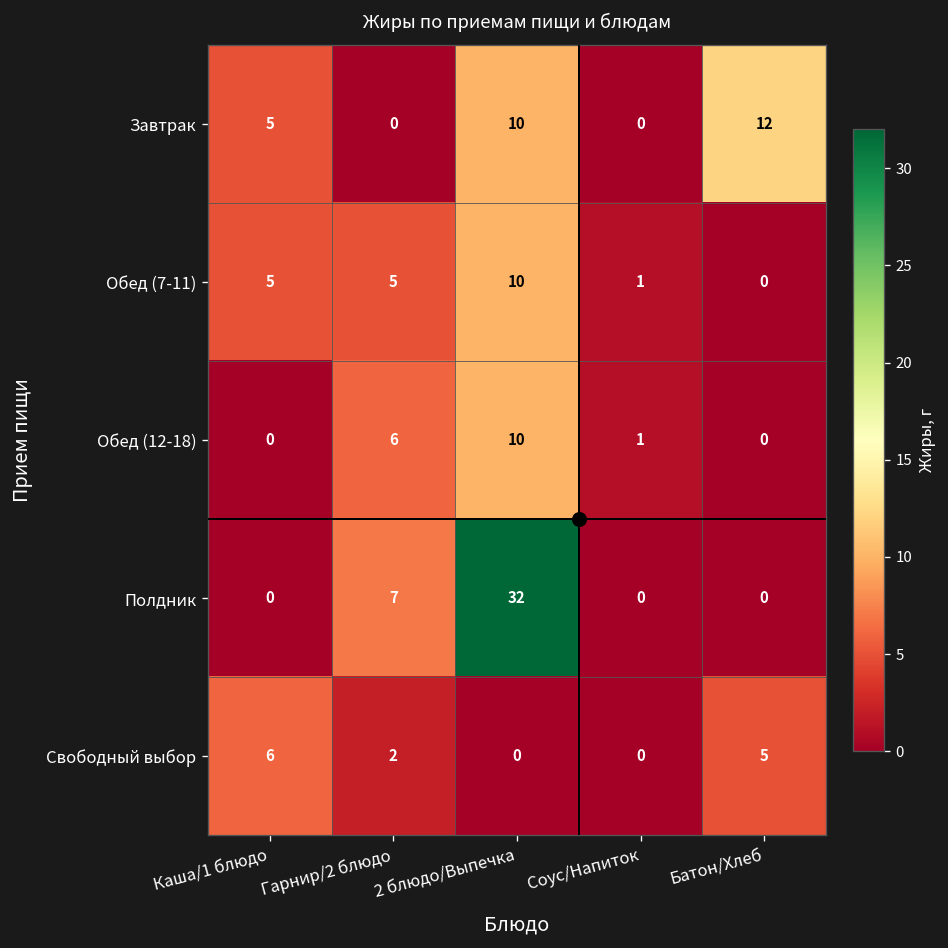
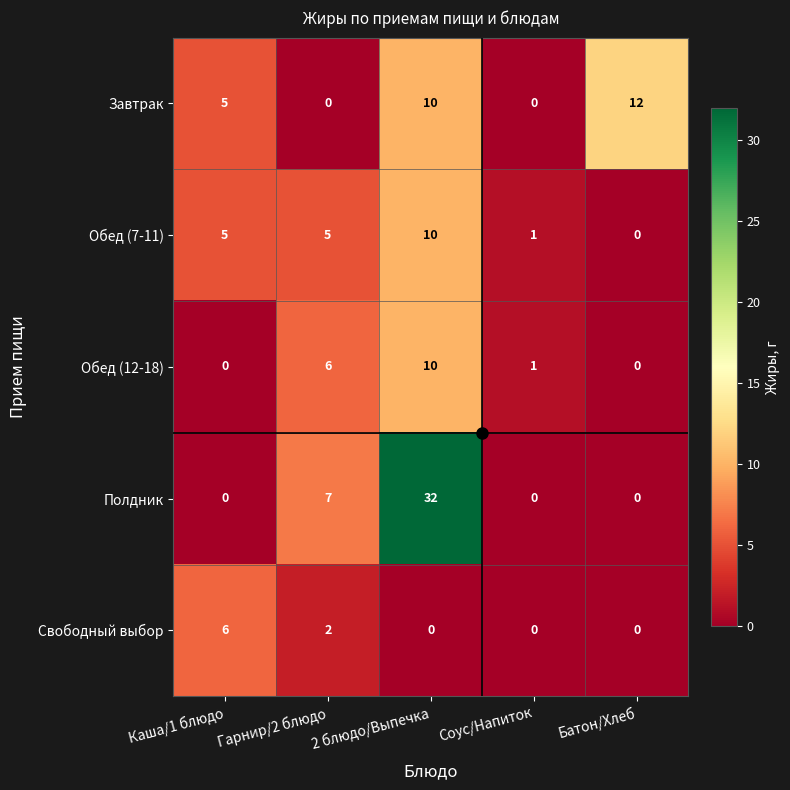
Свободный выбор, Батон/Хлеб: 5 -> 0
